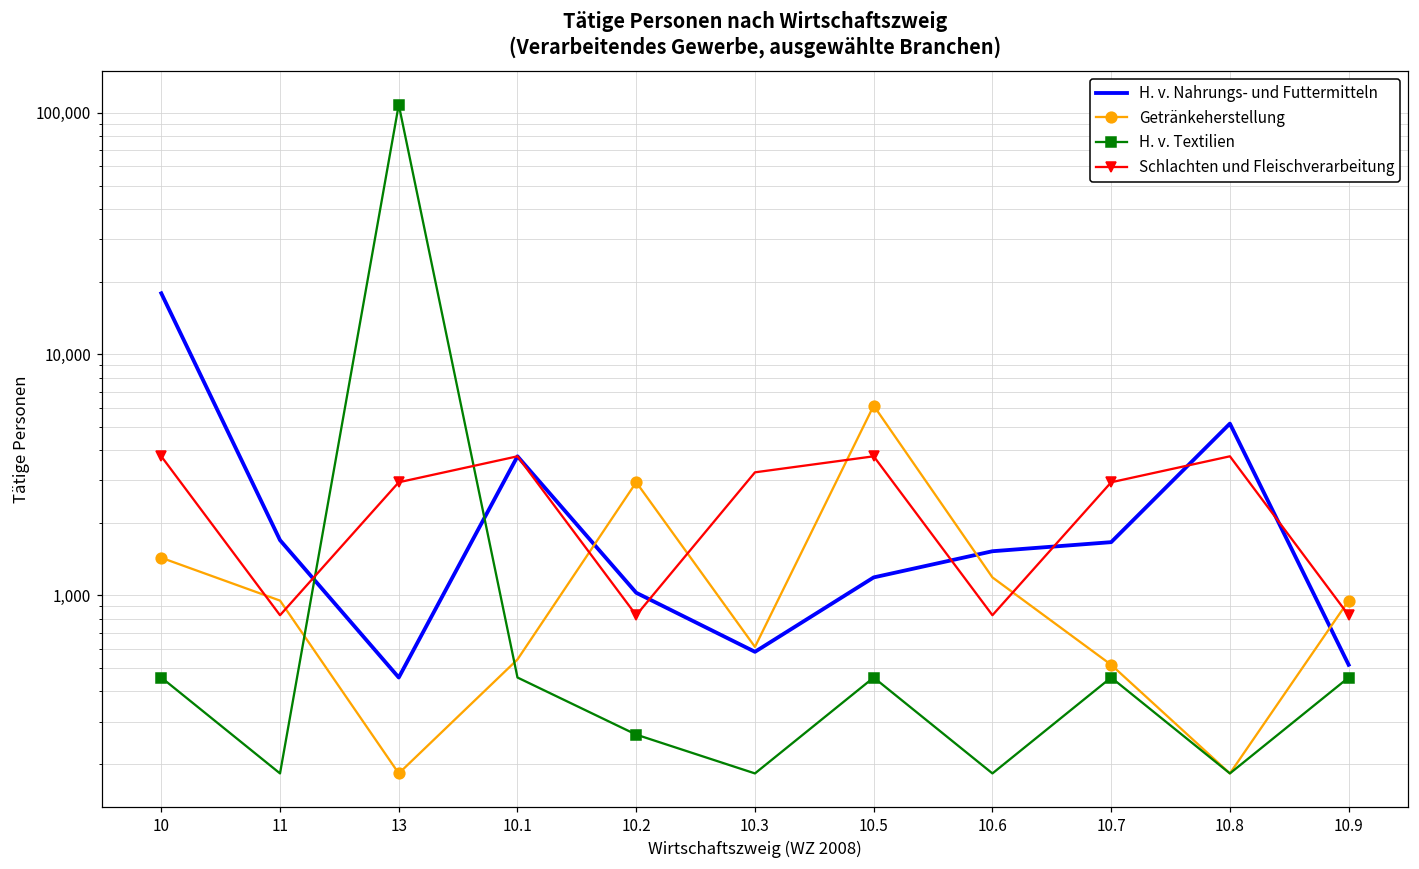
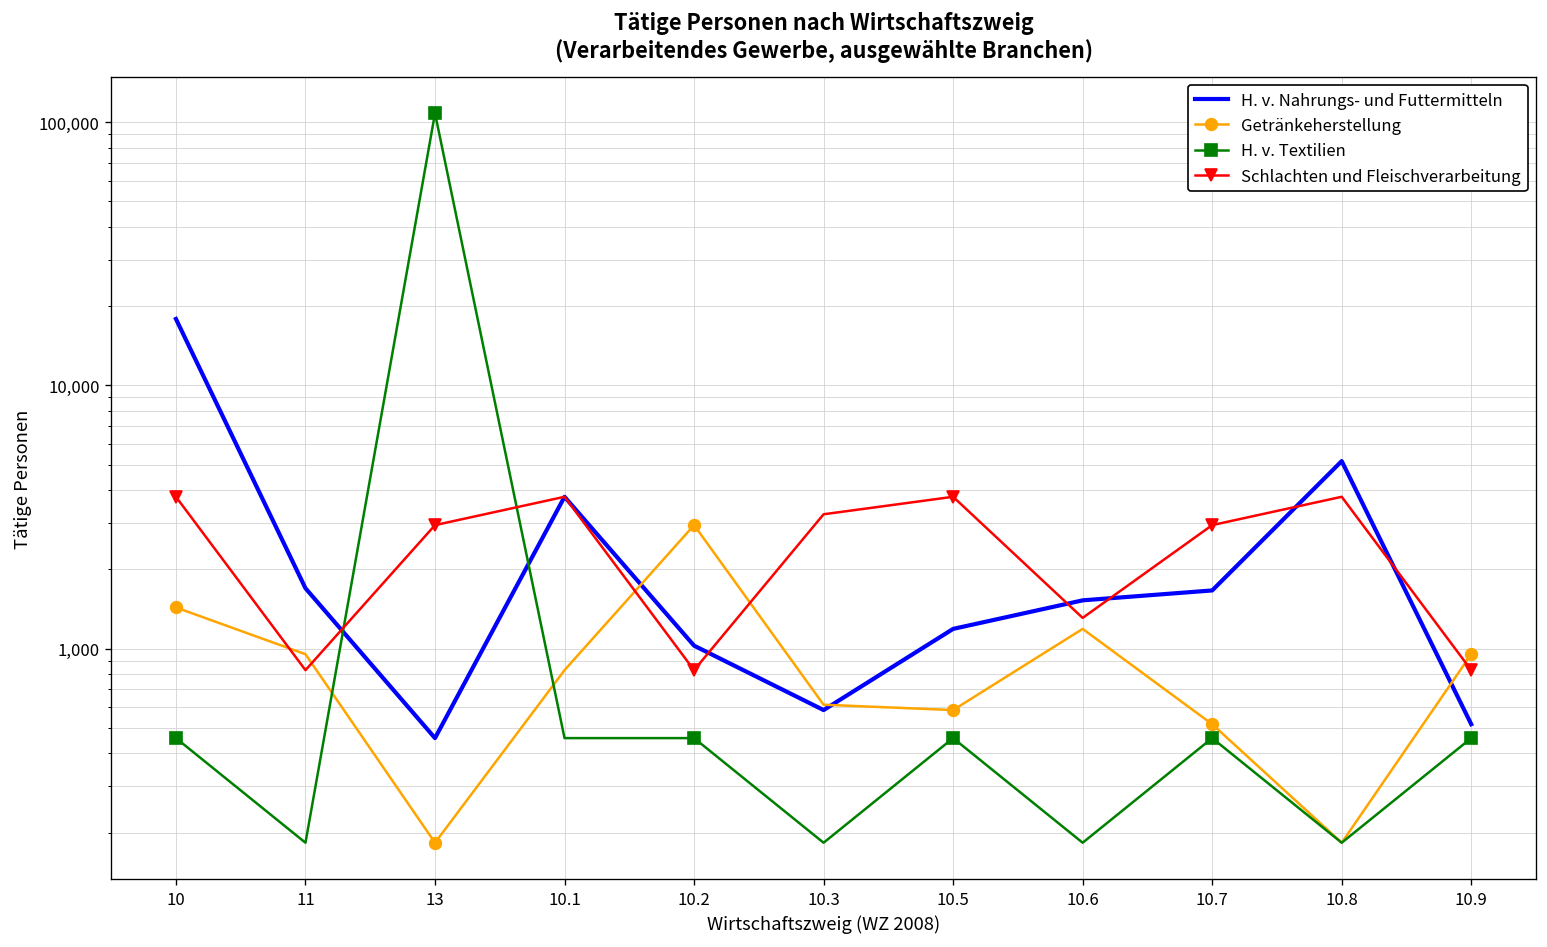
Getränkeherstellung, 10.1: 540 -> 830
H. v. Textilien, 10.2: 270 -> 460
Getränkeherstellung, 10.5: 6,100 -> 580
Schlachten und Fleischverarbeitung, 10.6: 830 -> 1,300
